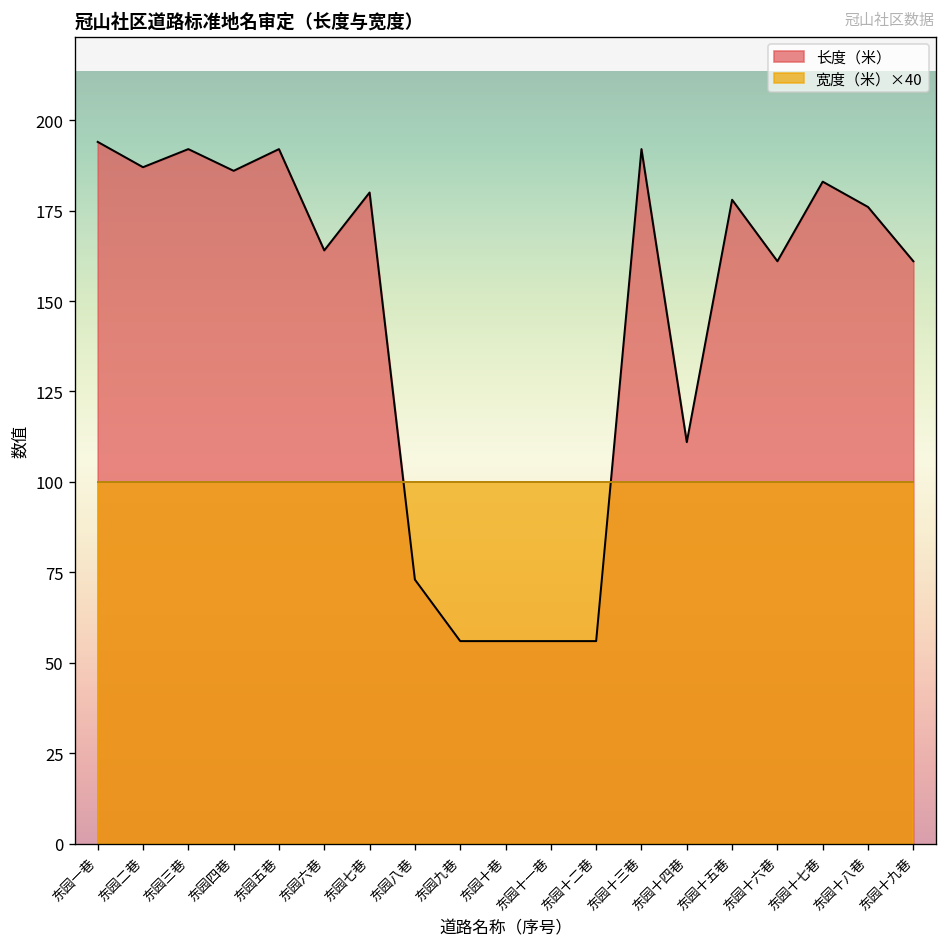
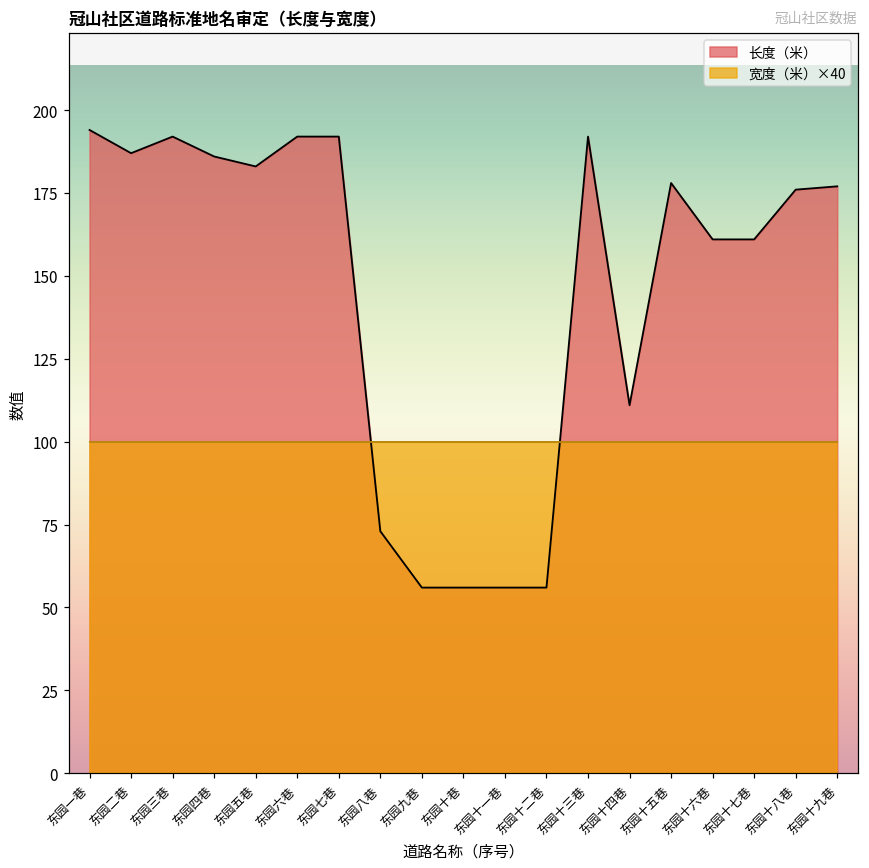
长度（米）, 东园五巷: 192 -> 183
长度（米）, 东园六巷: 164 -> 192
长度（米）, 东园七巷: 180 -> 192
长度（米）, 东园十七巷: 183 -> 161
长度（米）, 东园十九巷: 161 -> 177
